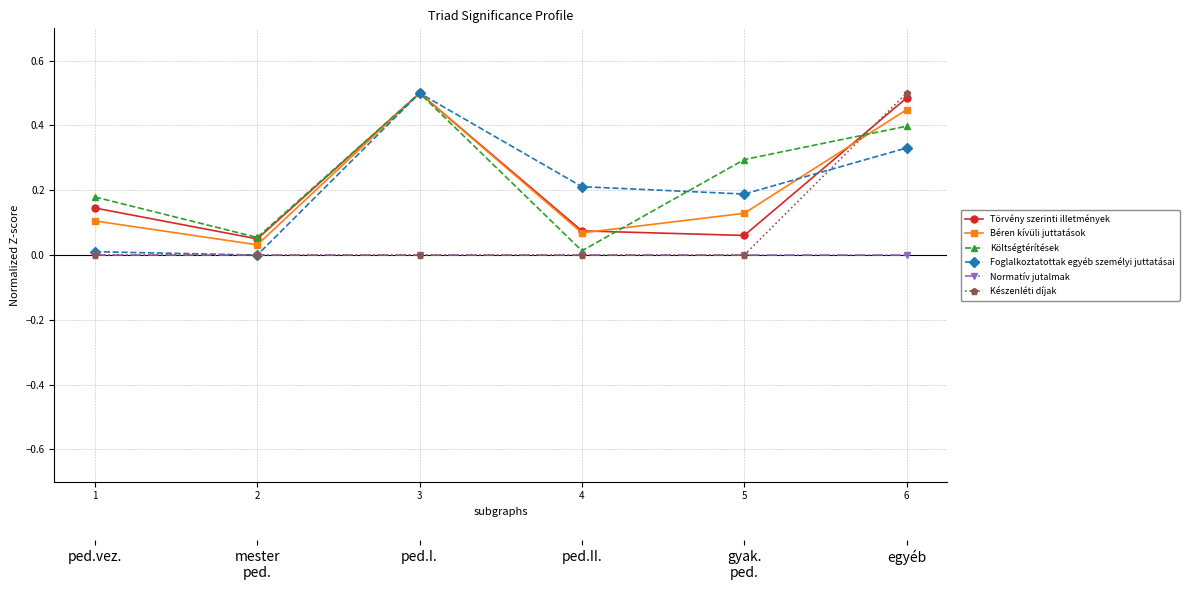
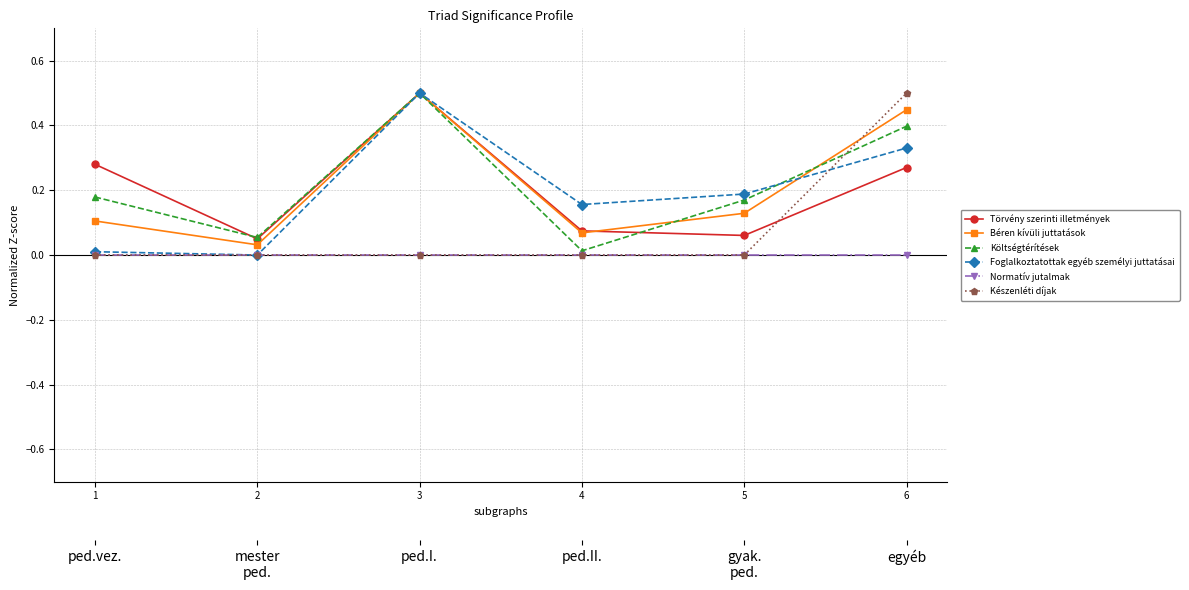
Törvény szerinti illetmények, 1: 0.15 -> 0.28
Foglalkoztatottak egyéb személyi juttatásai, 4: 0.21 -> 0.16
Költségtérítések, 5: 0.29 -> 0.17
Törvény szerinti illetmények, 6: 0.48 -> 0.27
